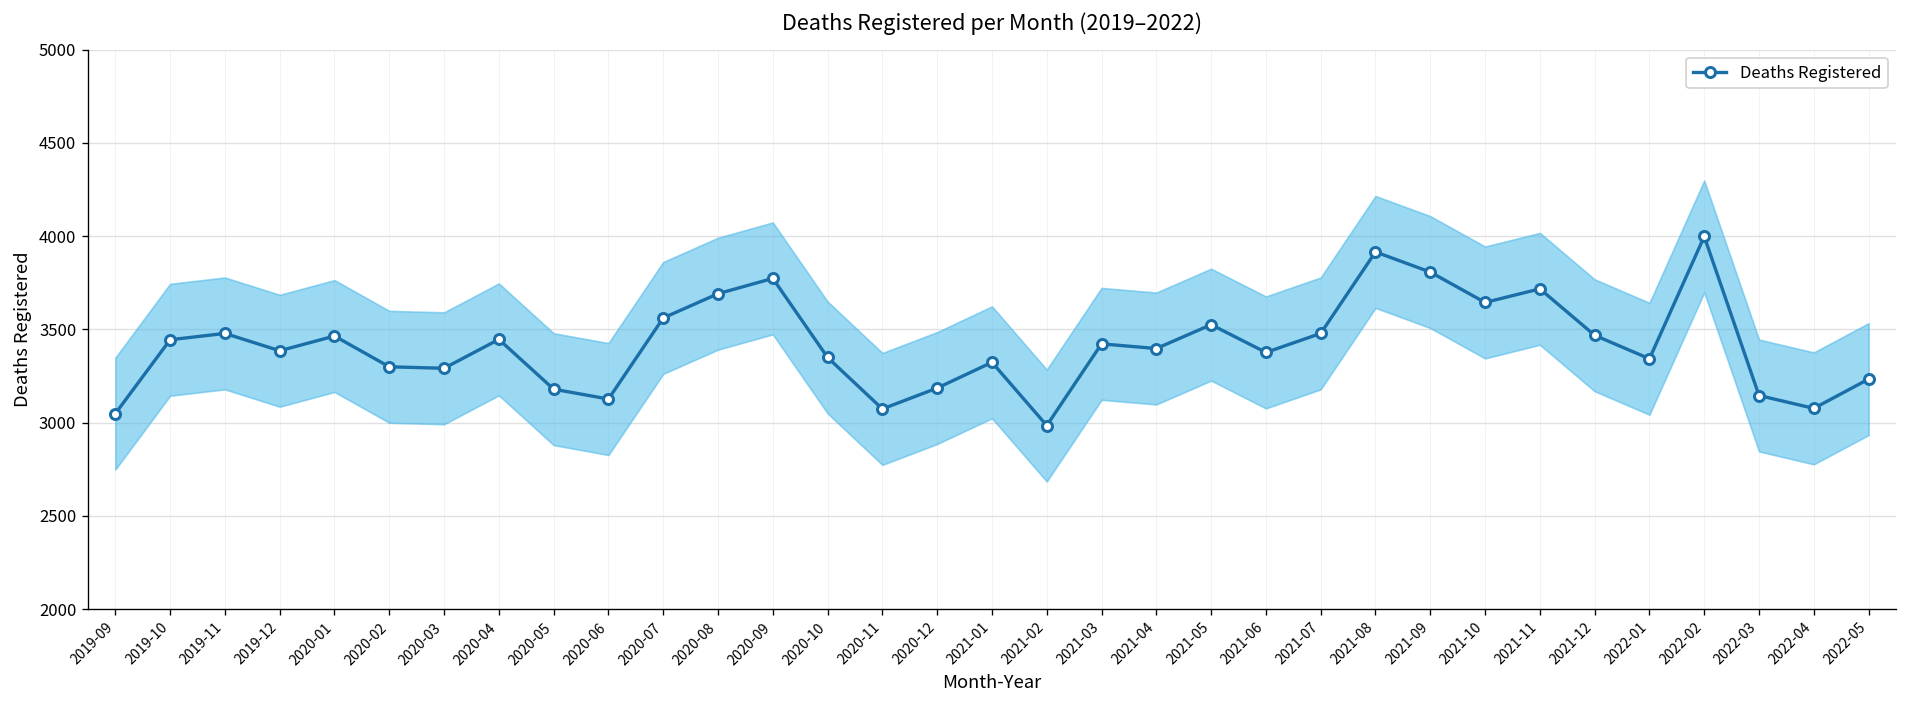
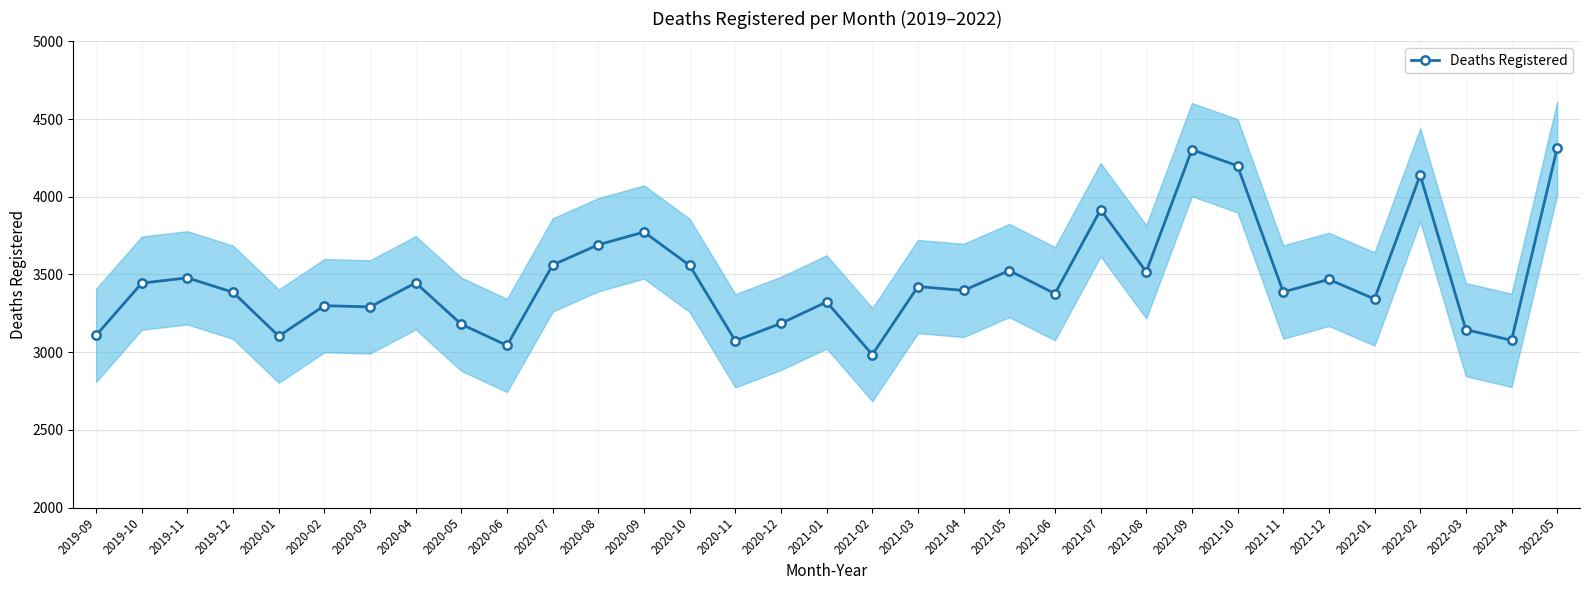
Deaths Registered, 2019-09: 3050 -> 3110
Deaths Registered, 2020-01: 3460 -> 3100
Deaths Registered, 2020-06: 3130 -> 3040
Deaths Registered, 2020-10: 3350 -> 3560
Deaths Registered, 2021-07: 3480 -> 3920
Deaths Registered, 2021-08: 3920 -> 3520
Deaths Registered, 2021-09: 3810 -> 4300
Deaths Registered, 2021-10: 3640 -> 4200
Deaths Registered, 2021-11: 3720 -> 3390
Deaths Registered, 2022-02: 4000 -> 4140
Deaths Registered, 2022-05: 3230 -> 4310
